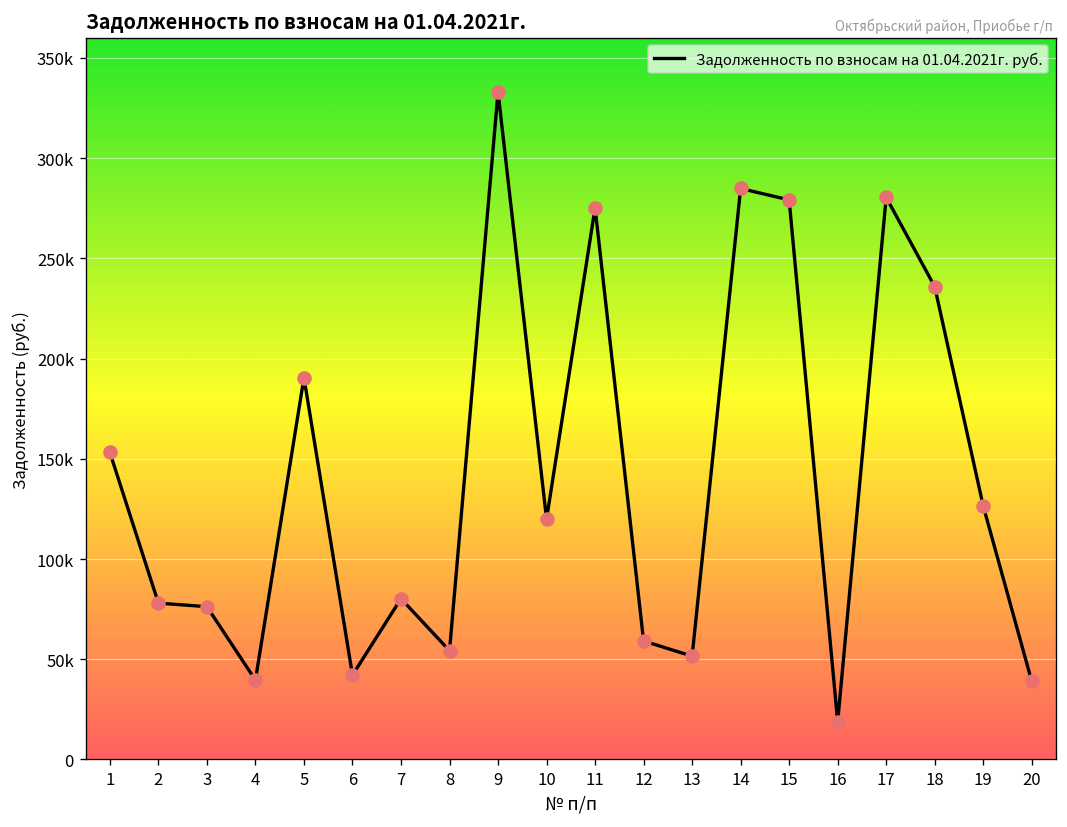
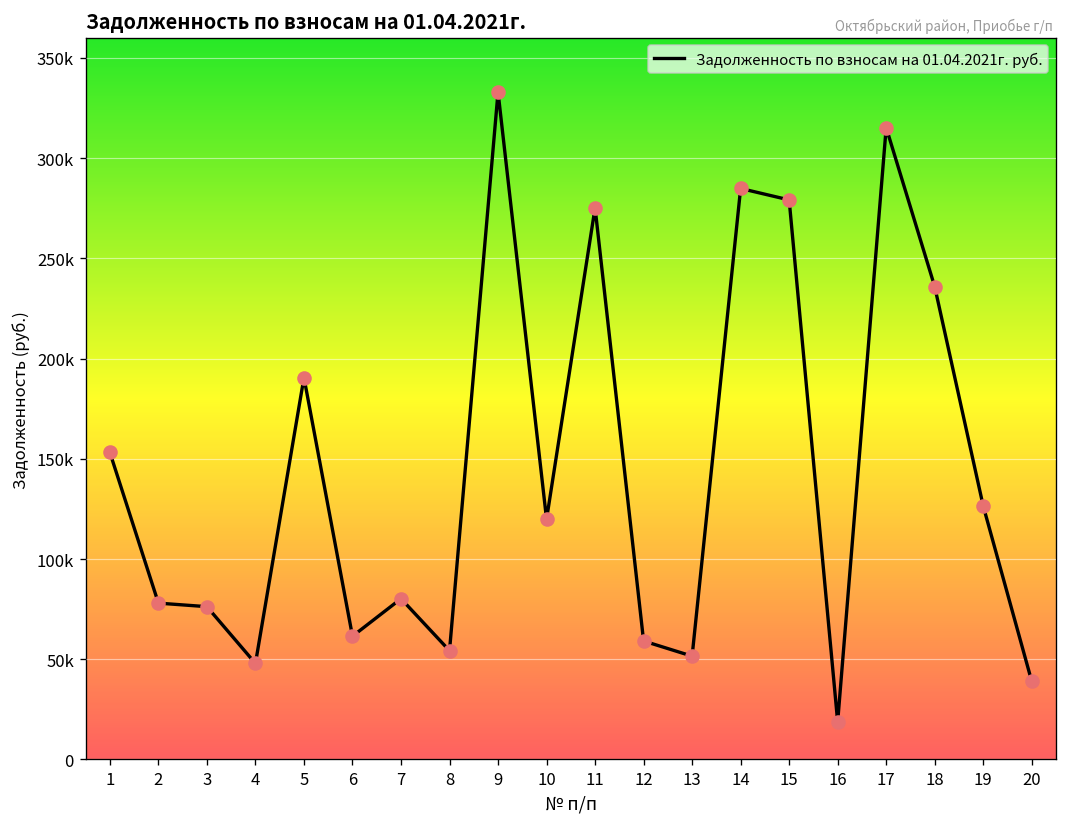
4: 40000 -> 48000
6: 42000 -> 61000
17: 280000 -> 315000
